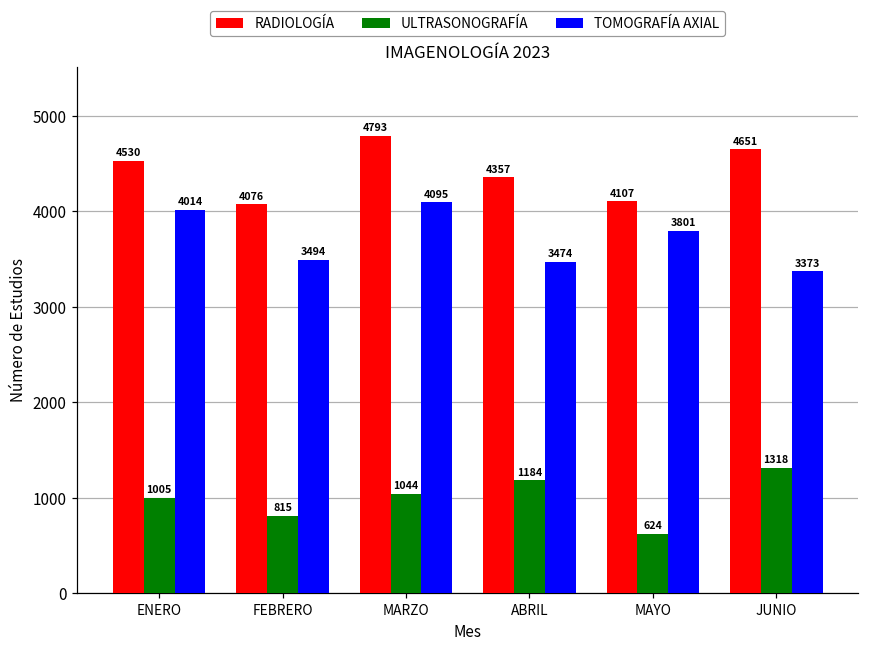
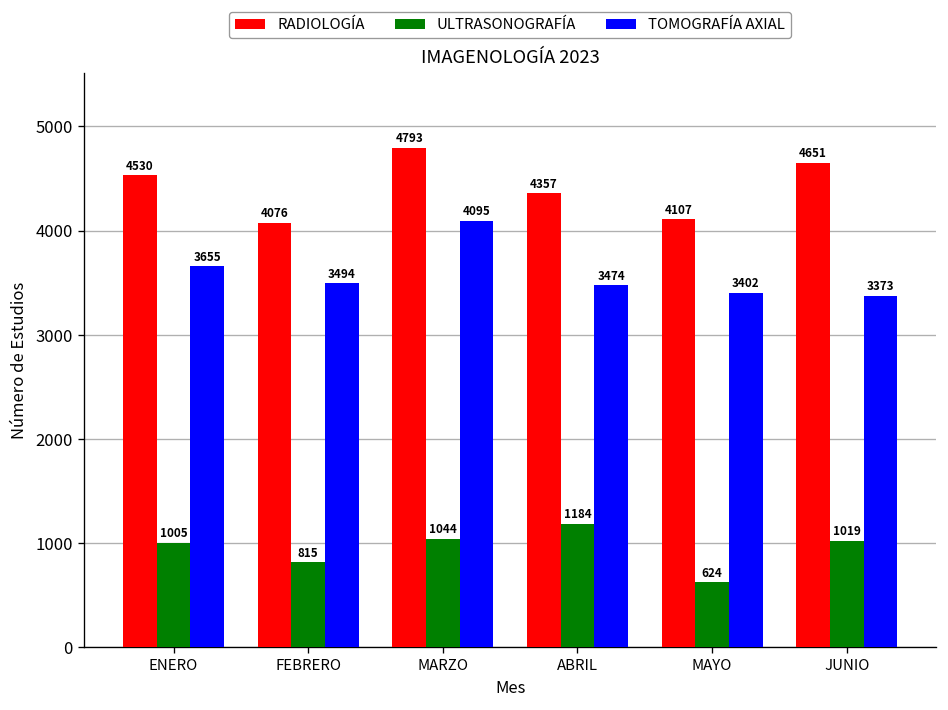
TOMOGRAFÍA AXIAL, ENERO: 4014 -> 3655
TOMOGRAFÍA AXIAL, MAYO: 3801 -> 3402
ULTRASONOGRAFÍA, JUNIO: 1318 -> 1019
